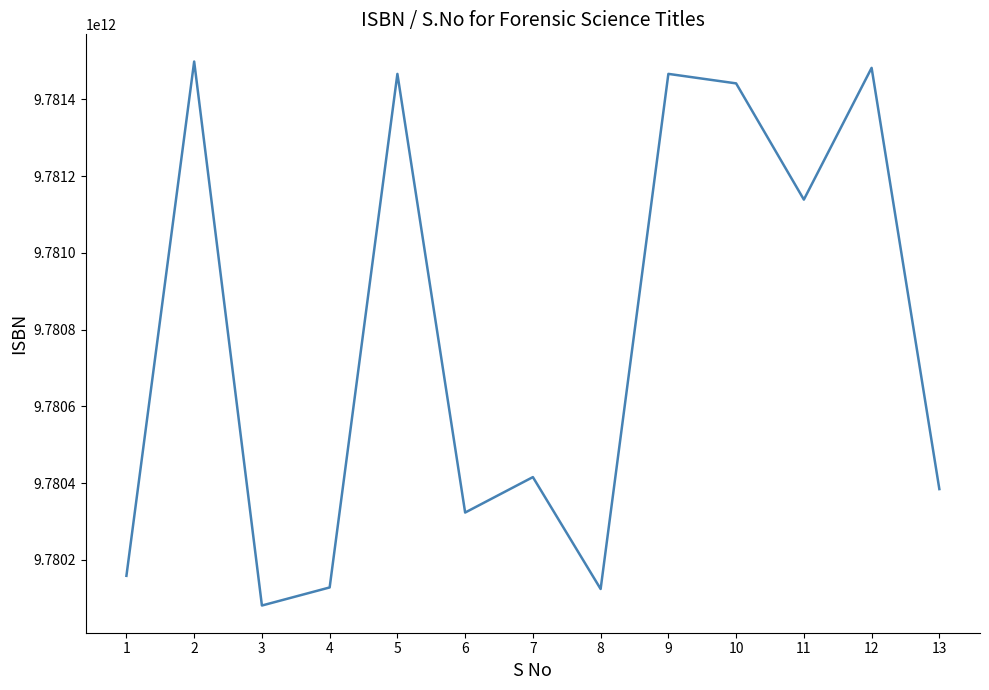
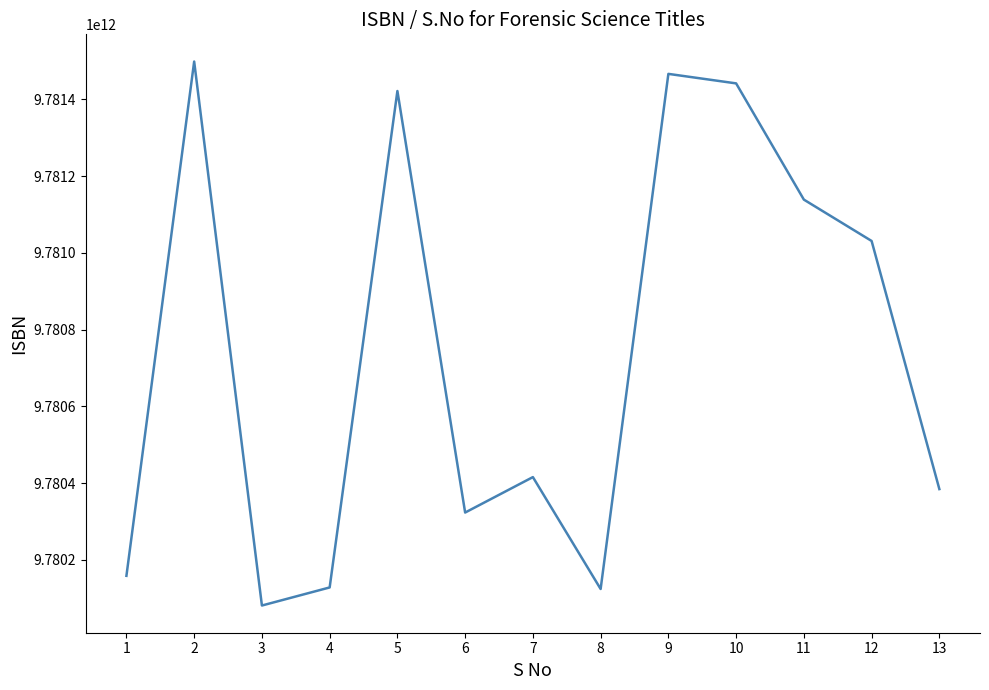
5: 9781470000000 -> 9781420000000
12: 9781480000000 -> 9781030000000
